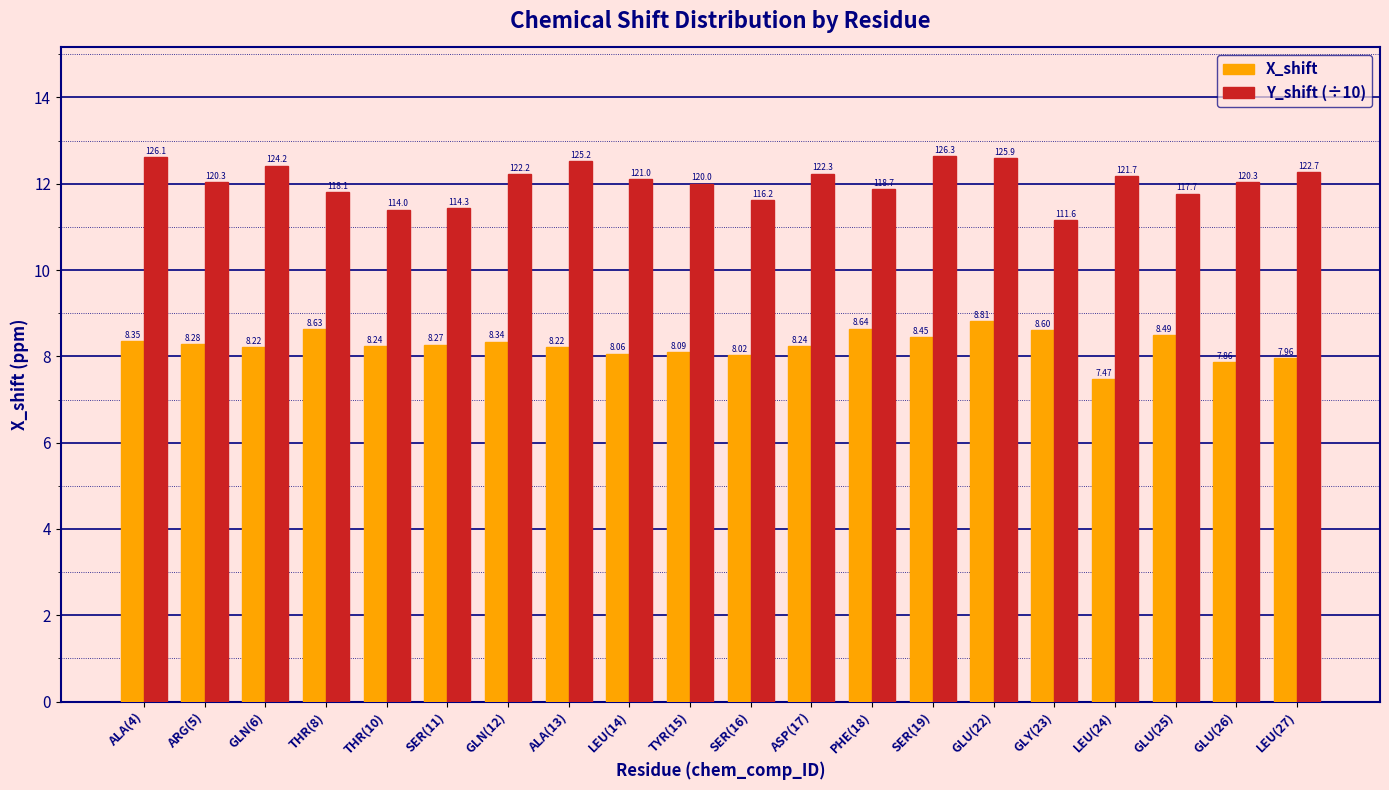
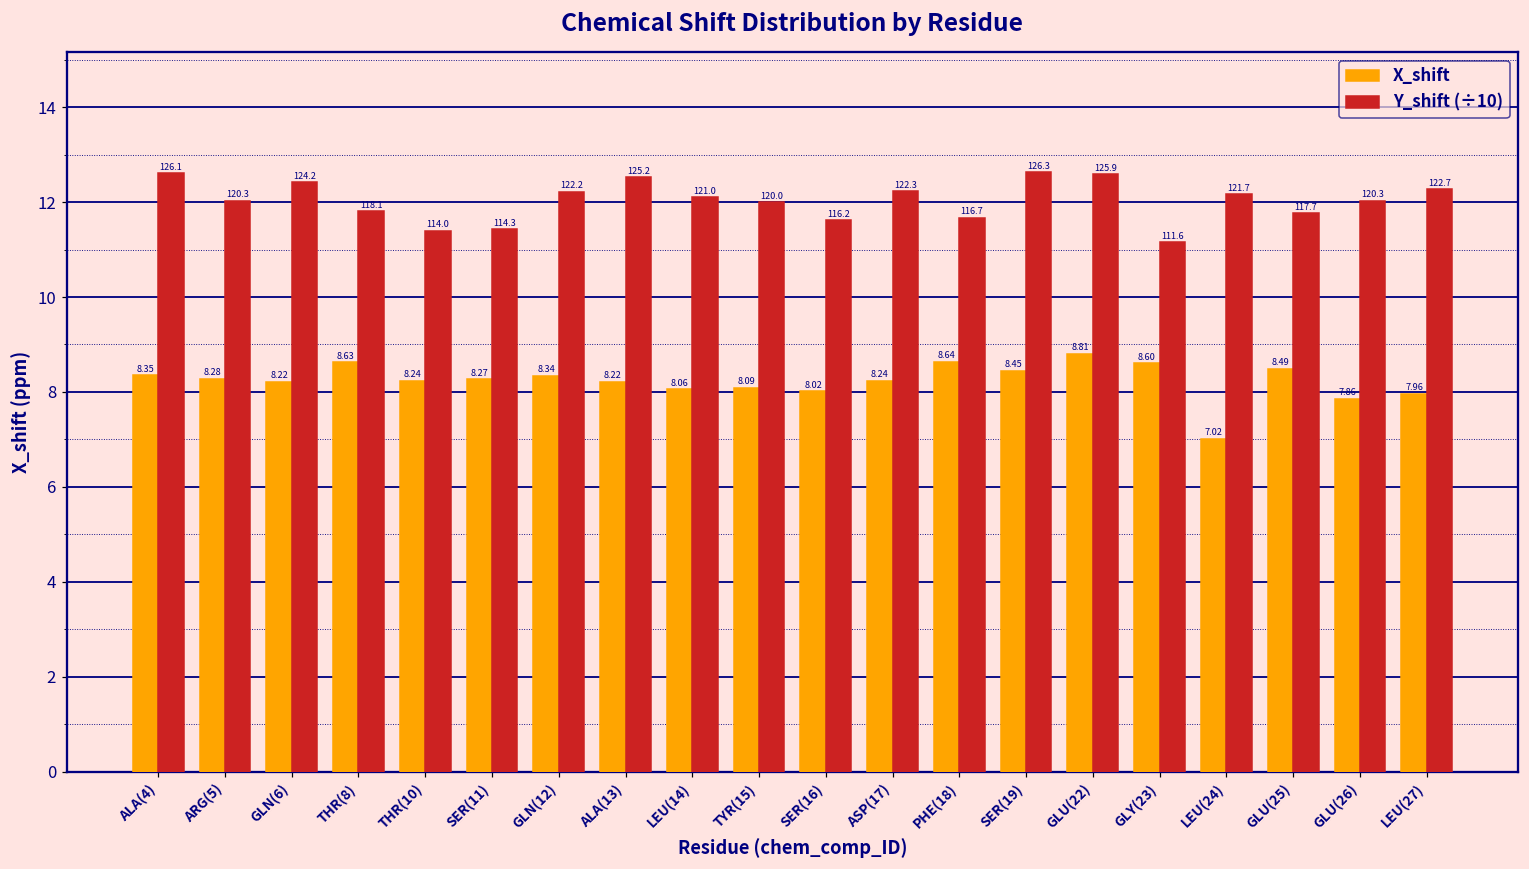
Y_shift (÷10), PHE(18): 118.7 -> 116.7
X_shift, LEU(24): 7.47 -> 7.02
